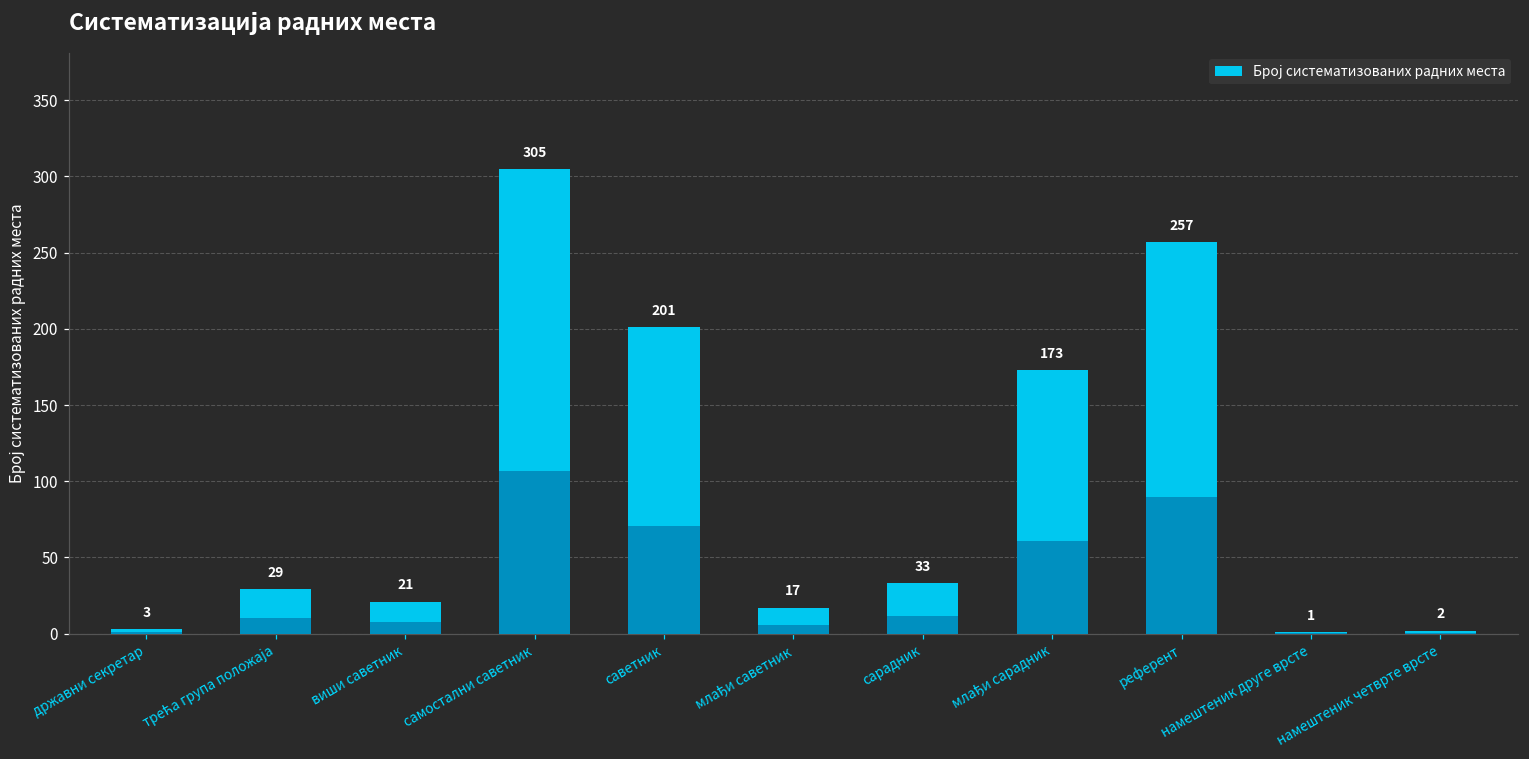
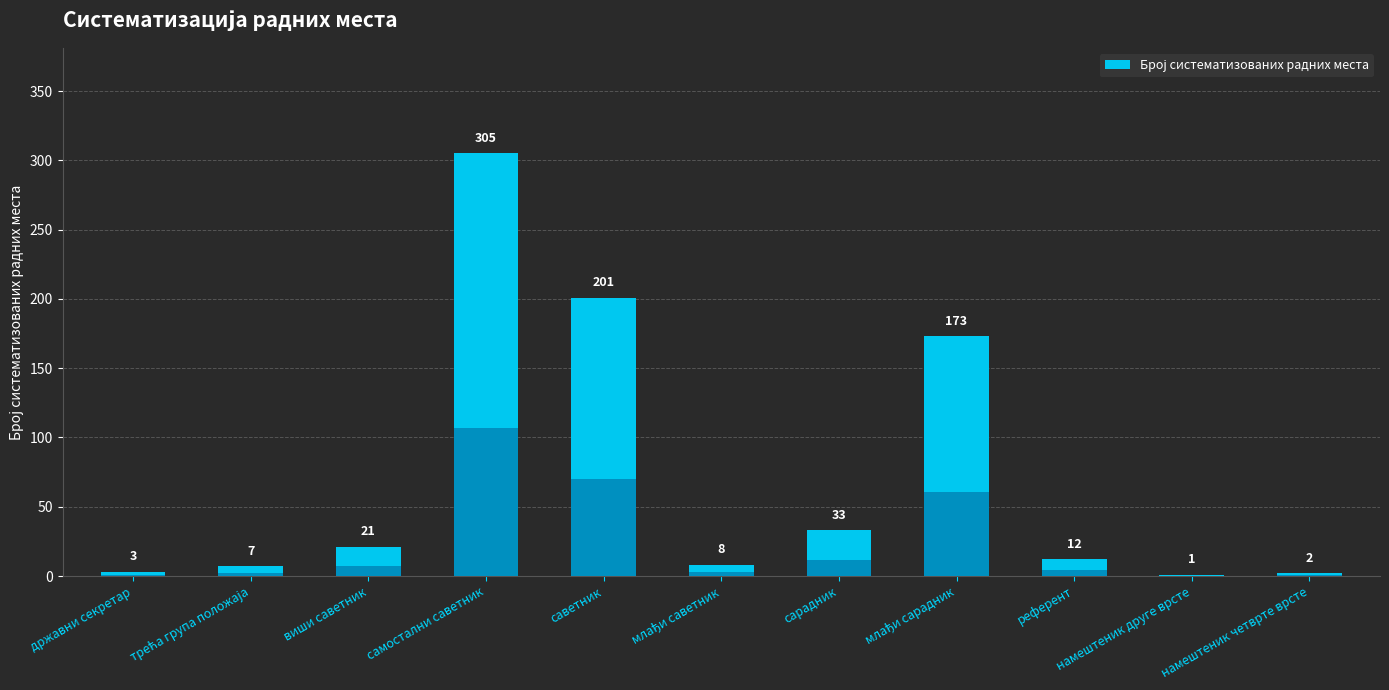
трећа група положаја: 29 -> 7
млађи саветник: 17 -> 8
референт: 257 -> 12
